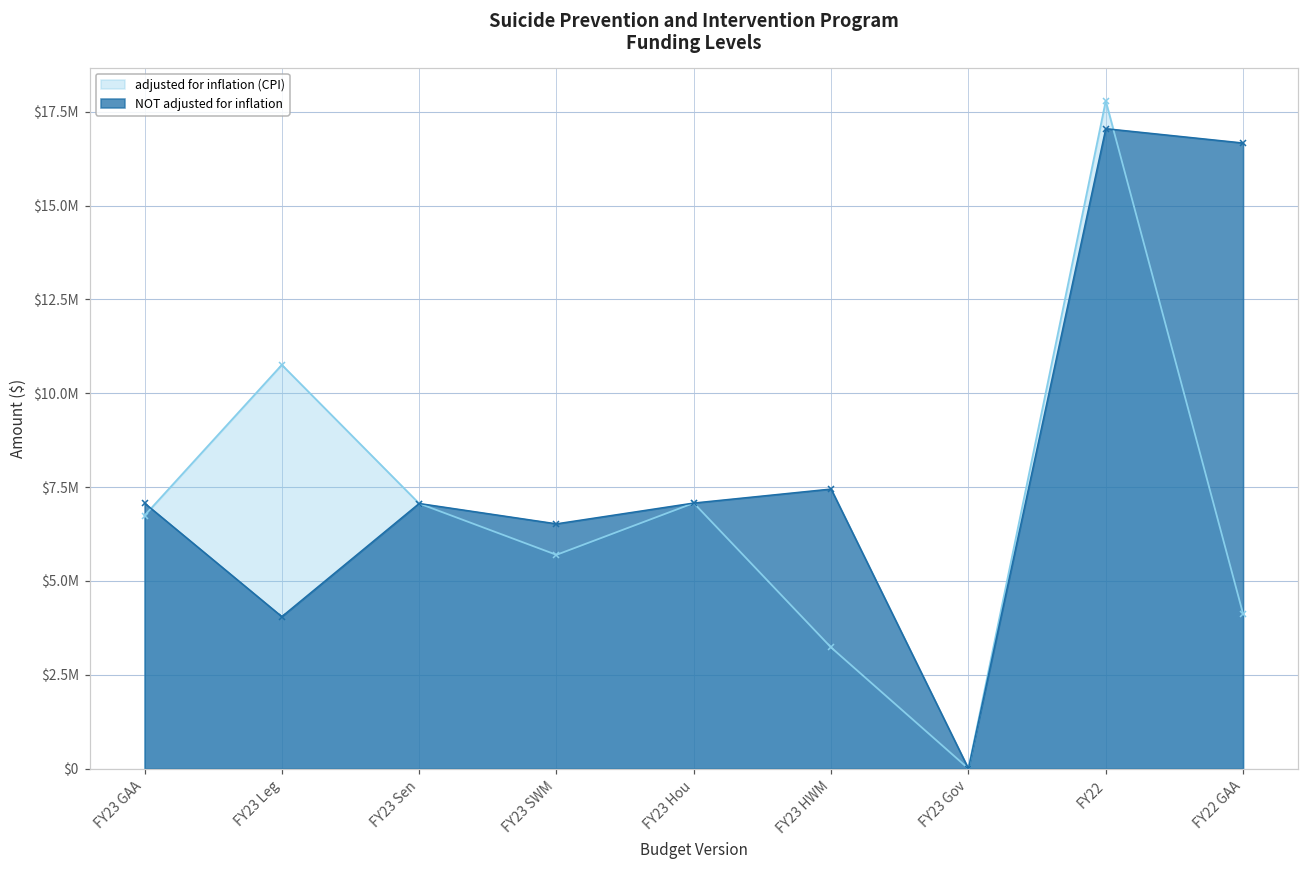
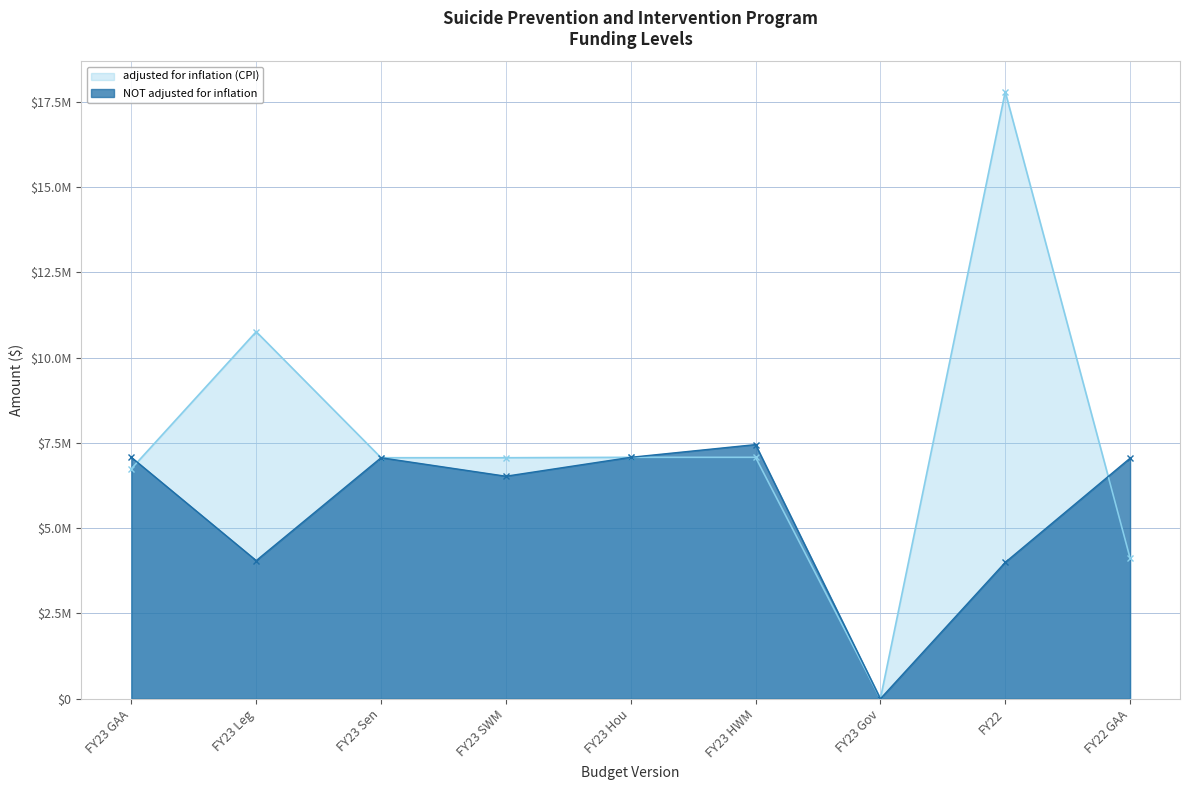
adjusted for inflation (CPI), FY23 SWM: $5700000 -> $7100000
adjusted for inflation (CPI), FY23 HWM: $3200000 -> $7100000
NOT adjusted for inflation, FY22: $17100000 -> $4000000
NOT adjusted for inflation, FY22 GAA: $16700000 -> $7100000
